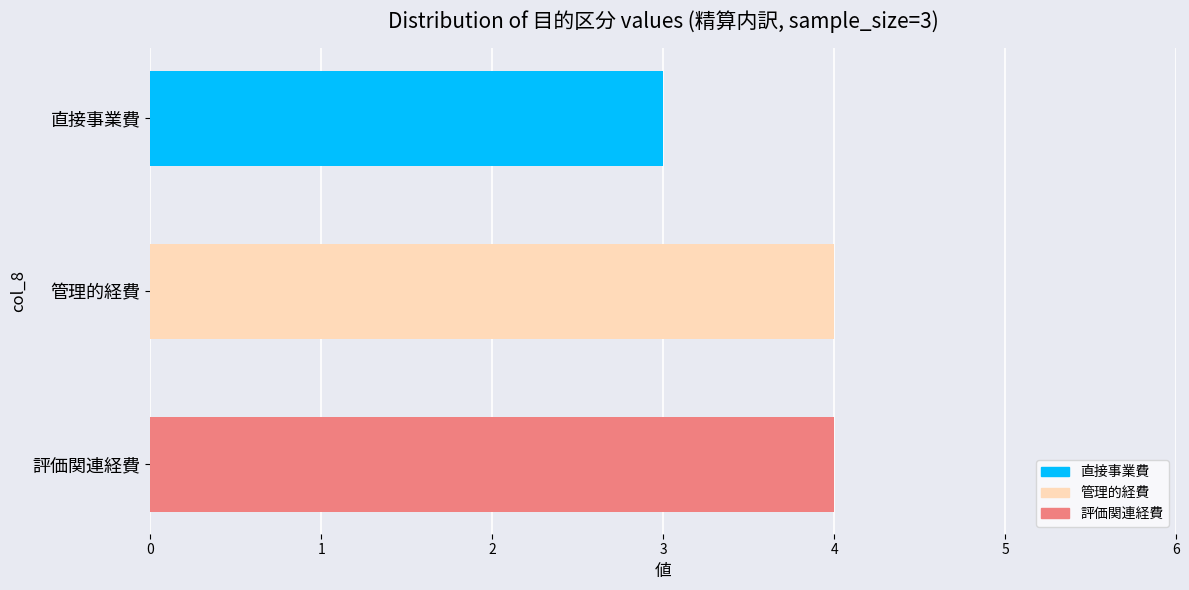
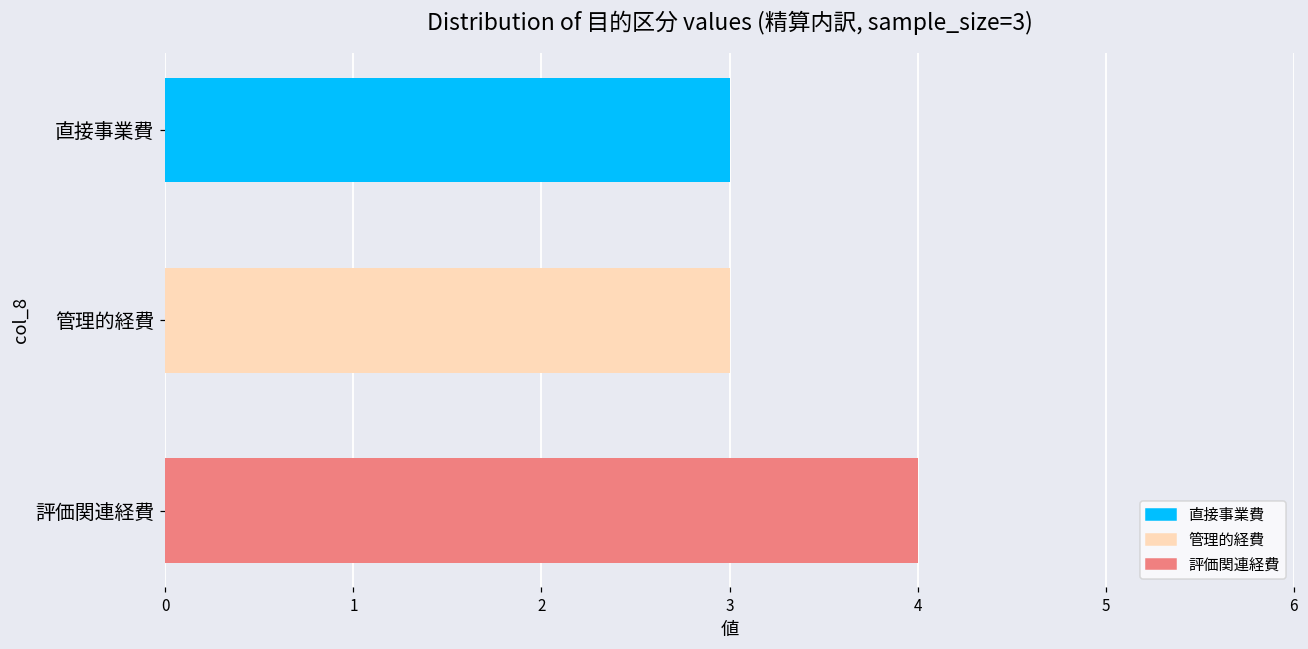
管理的経費: 4 -> 3
